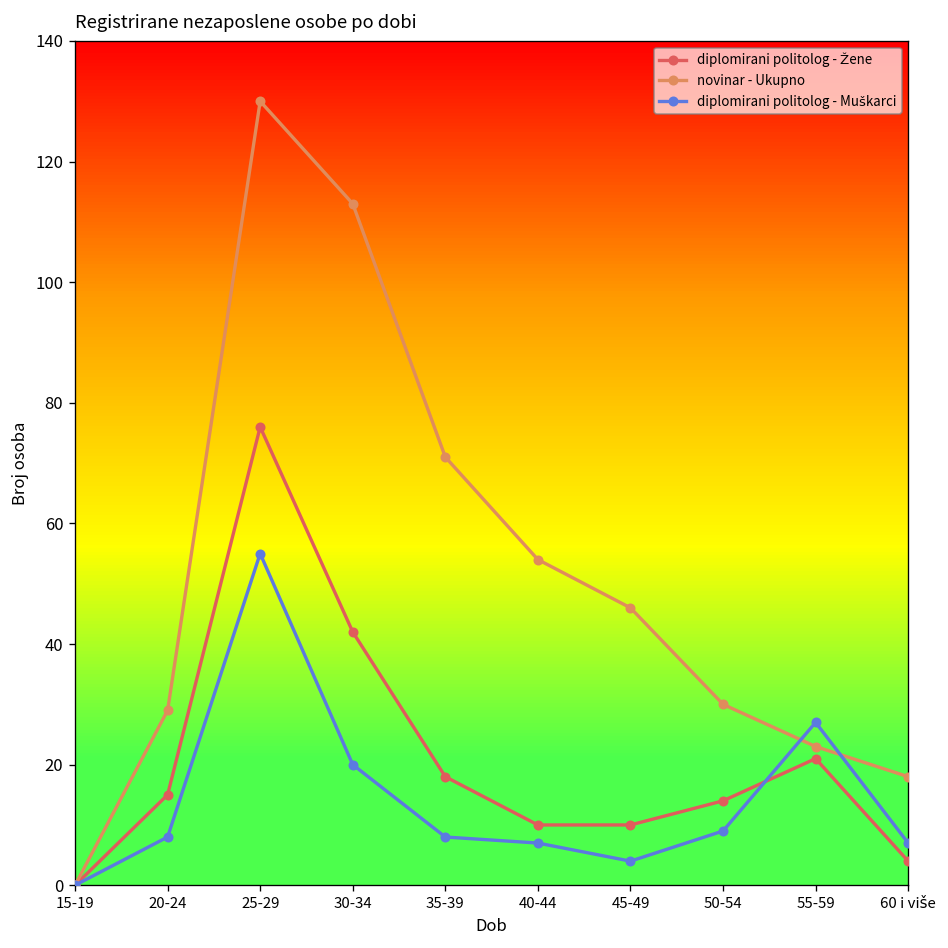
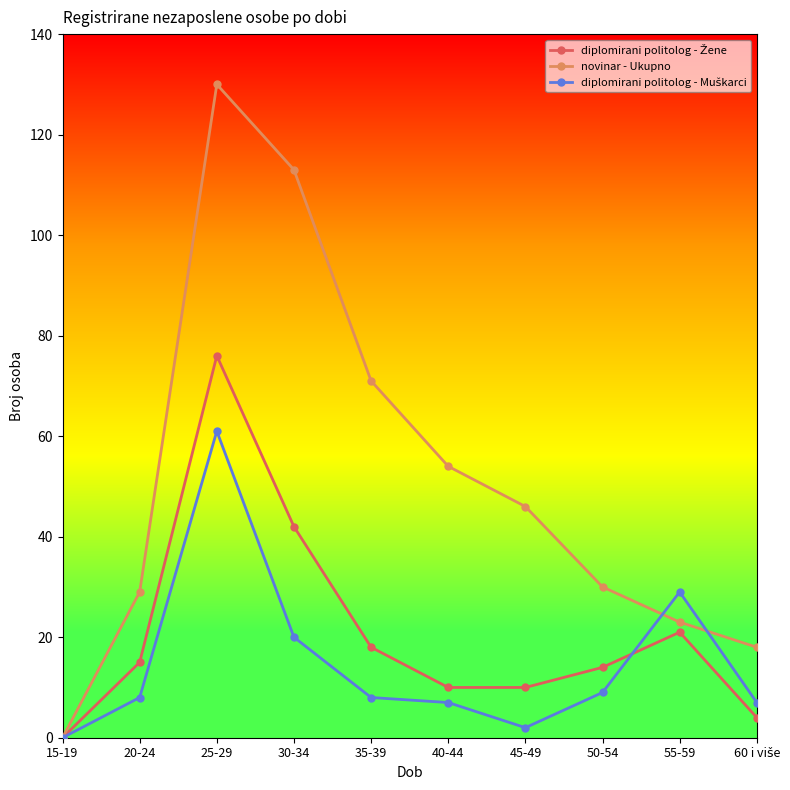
diplomirani politolog - Muškarci, 25-29: 55 -> 61
diplomirani politolog - Muškarci, 45-49: 4 -> 2
diplomirani politolog - Muškarci, 55-59: 27 -> 29
